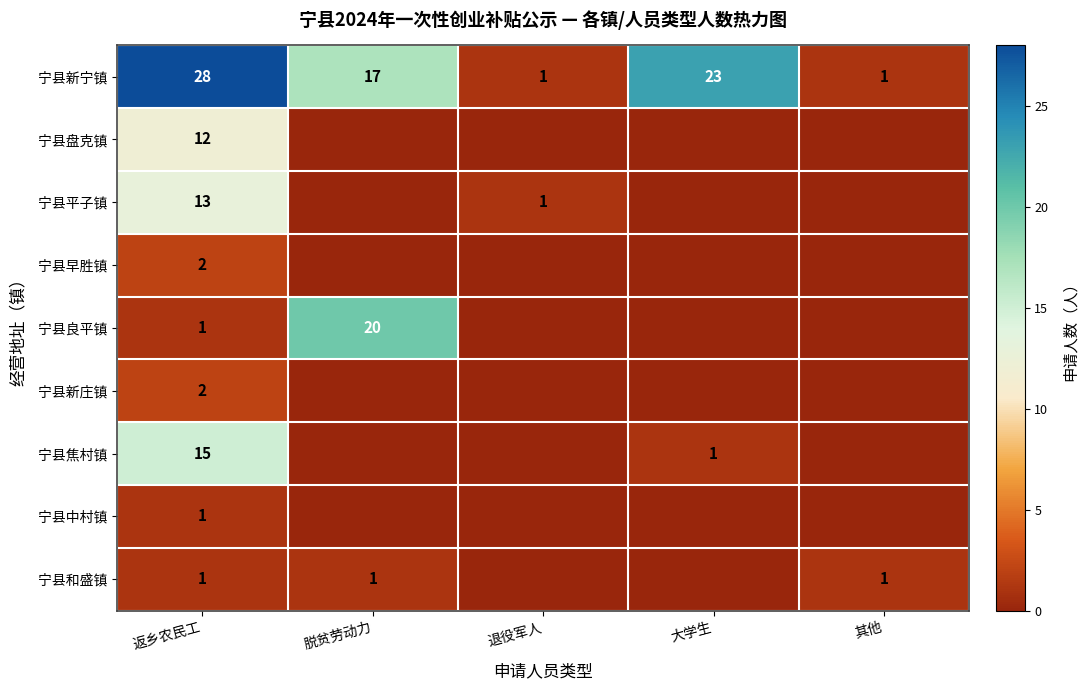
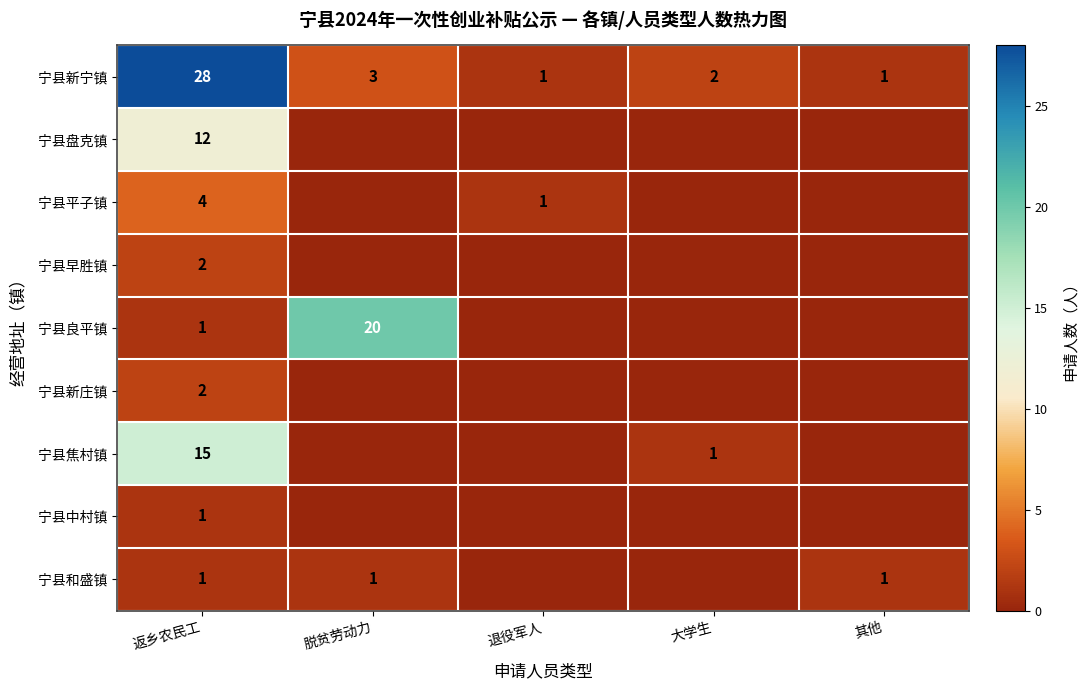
宁县新宁镇, 脱贫劳动力: 17 -> 3
宁县新宁镇, 大学生: 23 -> 2
宁县平子镇, 返乡农民工: 13 -> 4
